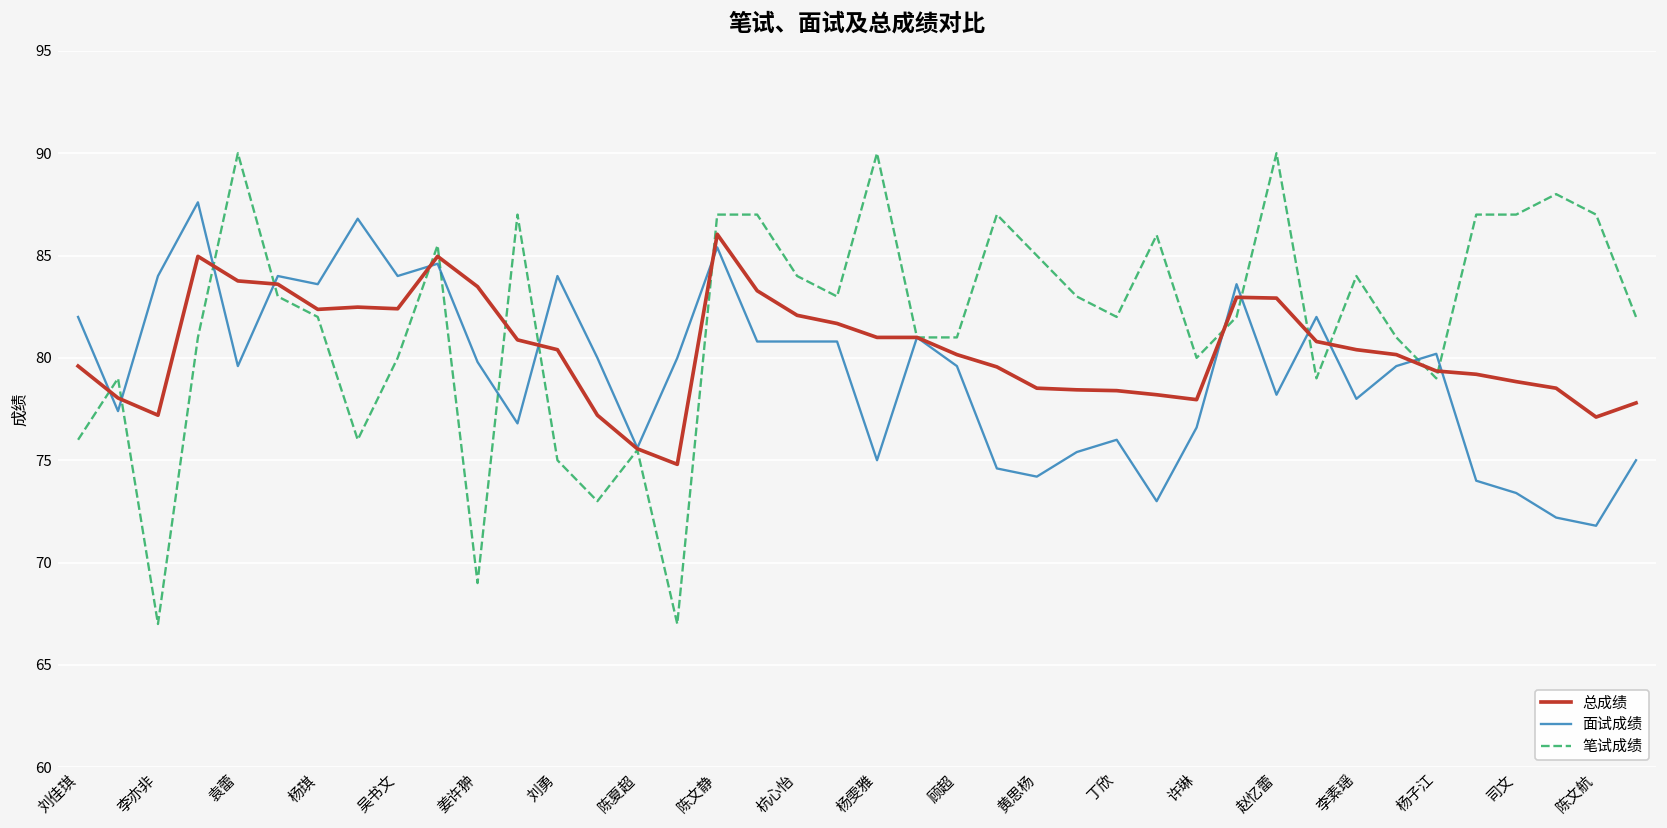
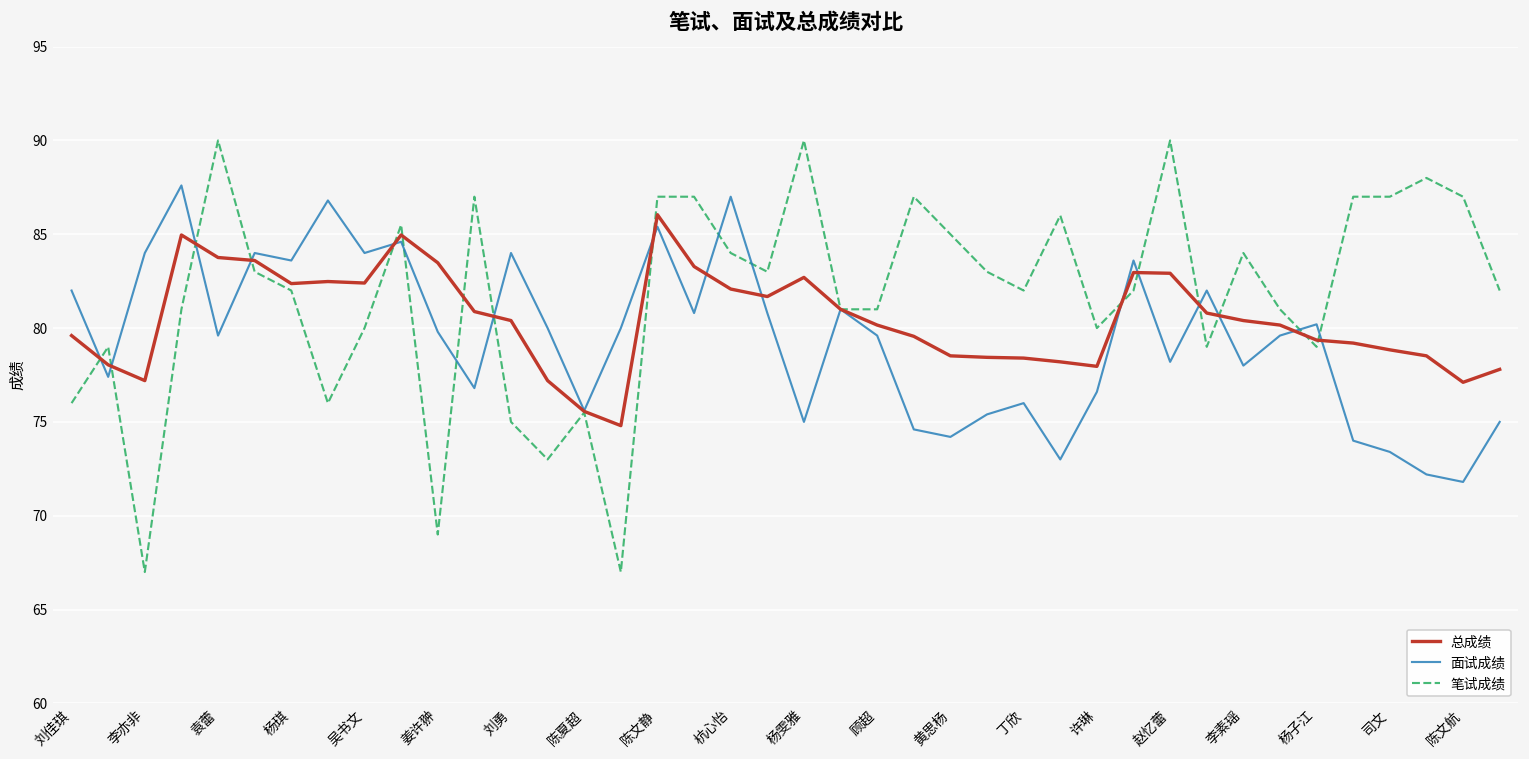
面试成绩, 杭心怡: 80.8 -> 87.0
总成绩, 杨雯雅: 81.0 -> 82.7
